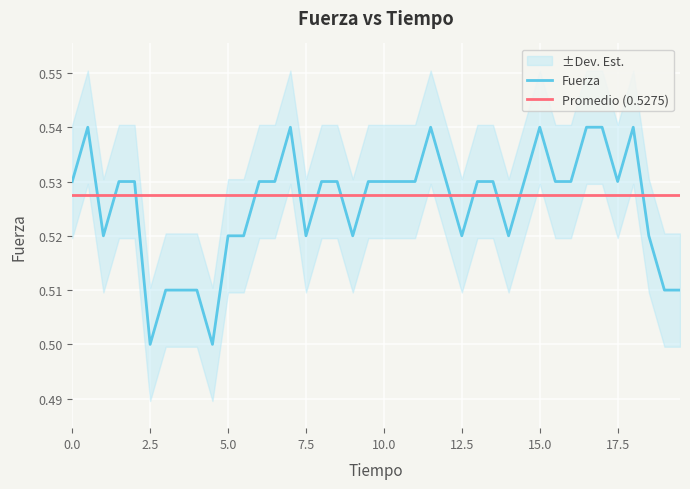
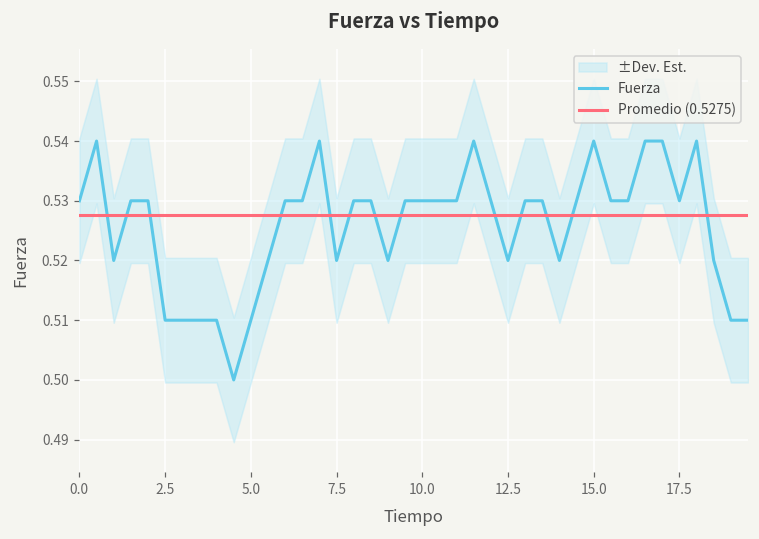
Fuerza, 2.5: 0.50 -> 0.51
Fuerza, 5.0: 0.52 -> 0.51
